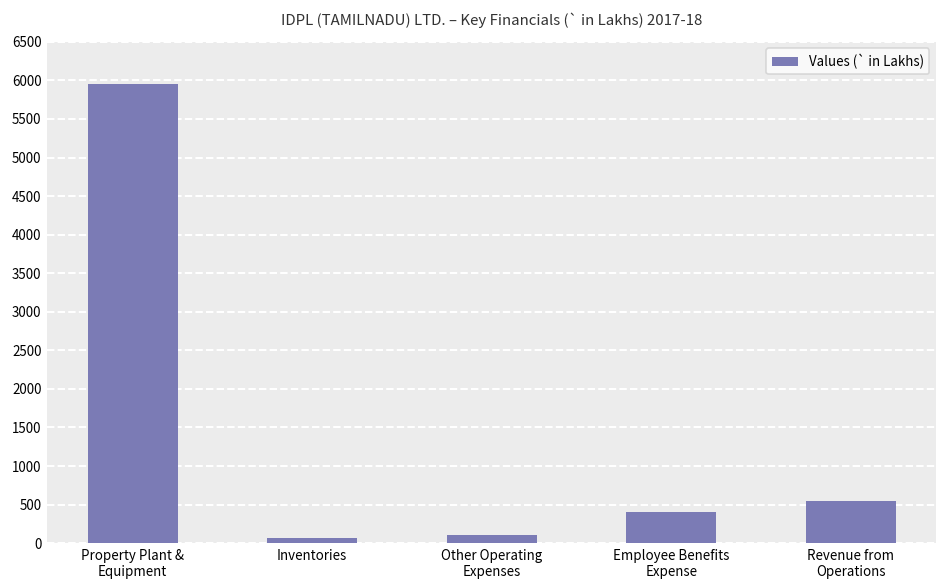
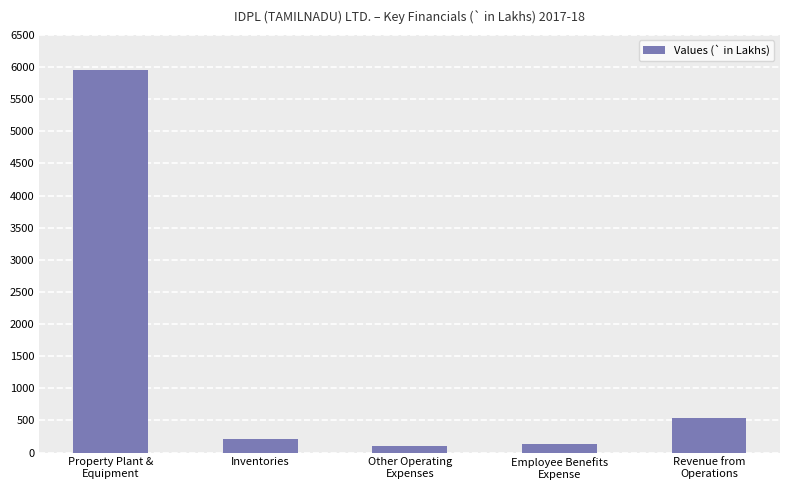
Inventories: 100 -> 200
Employee Benefits Expense: 400 -> 100
